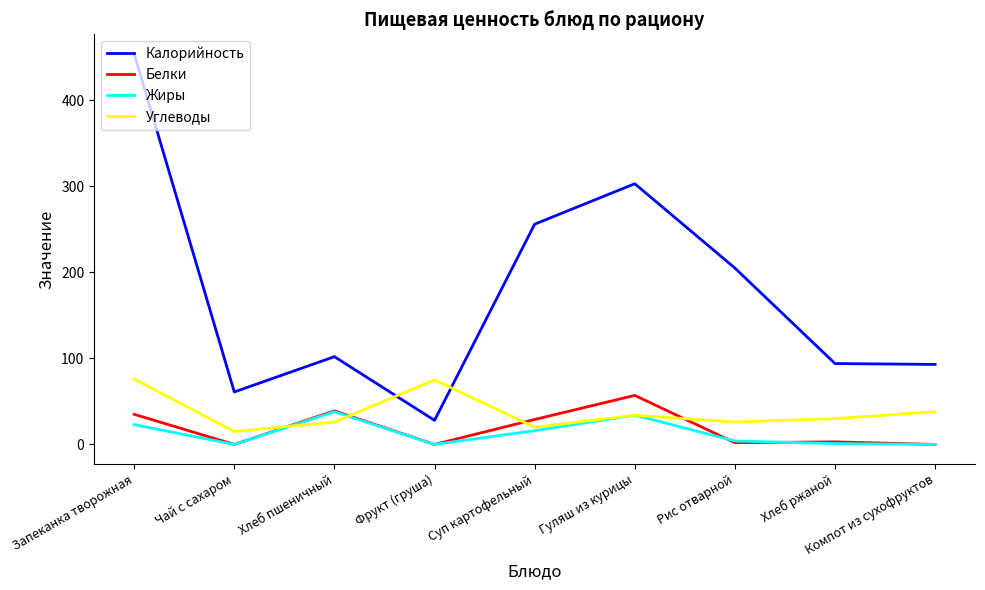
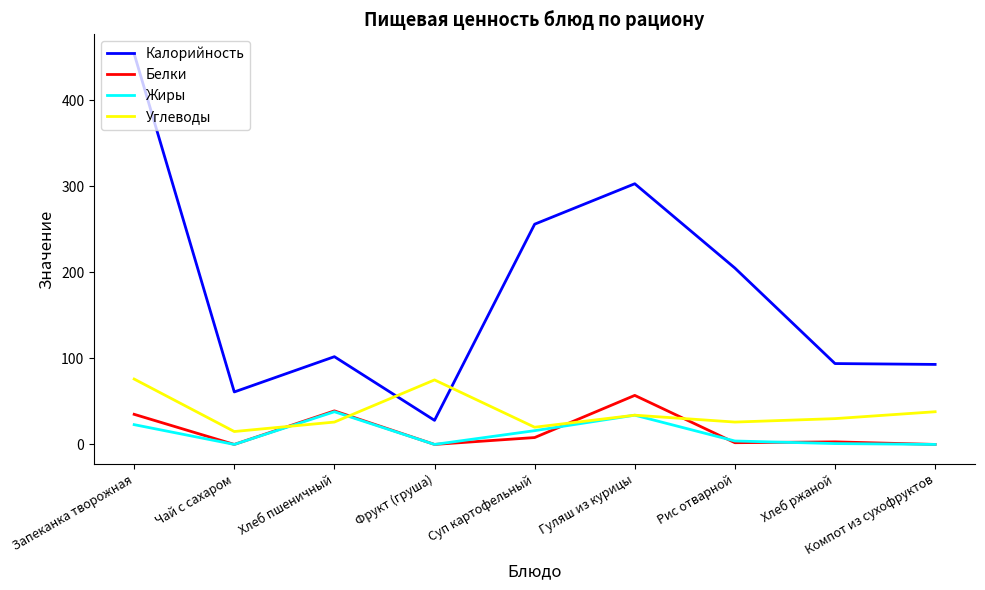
Белки, Суп картофельный: 30 -> 10
